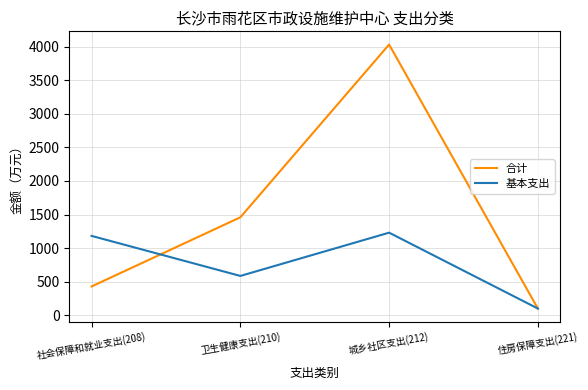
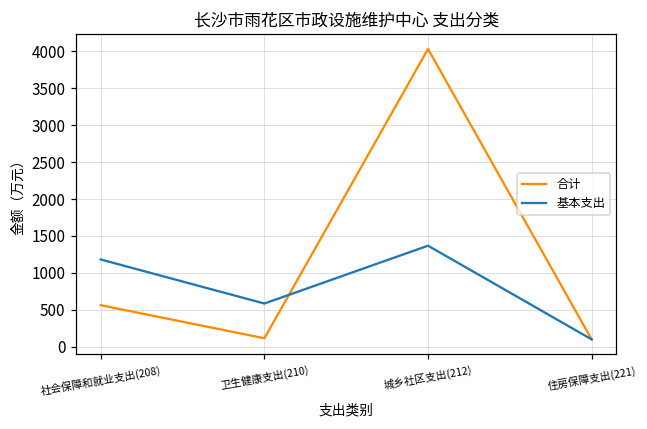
合计, 社会保障和就业支出(208): 400 -> 600
合计, 卫生健康支出(210): 1500 -> 100
基本支出, 城乡社区支出(212): 1200 -> 1400
